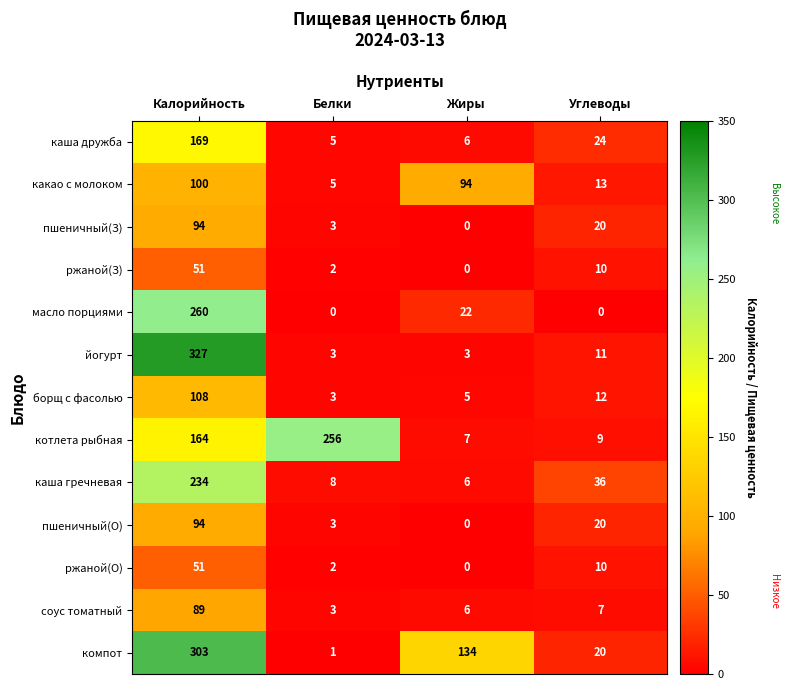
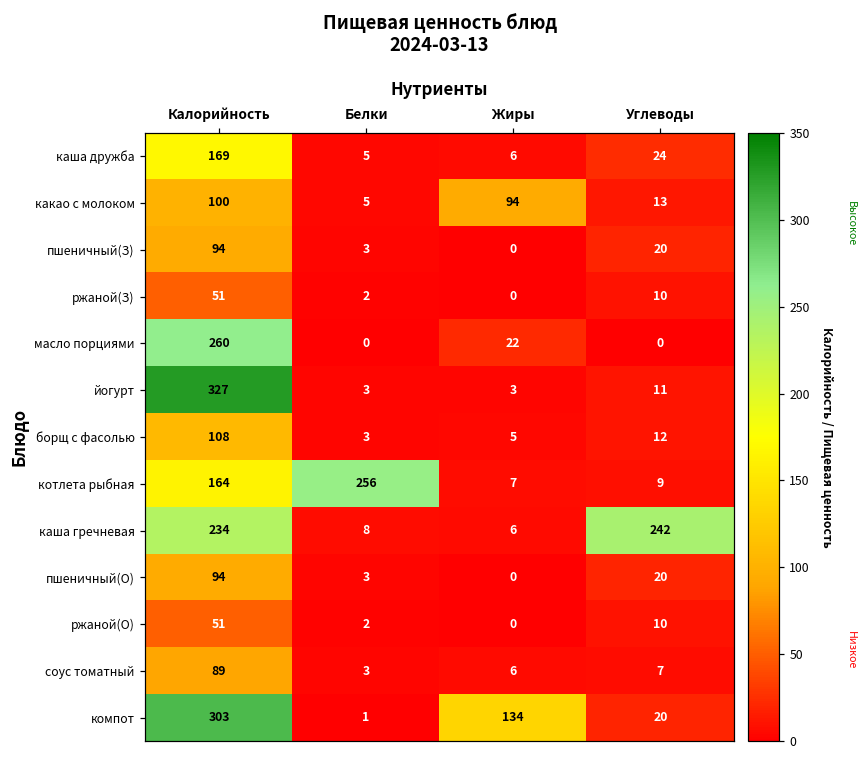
каша гречневая, Углеводы: 36 -> 242
